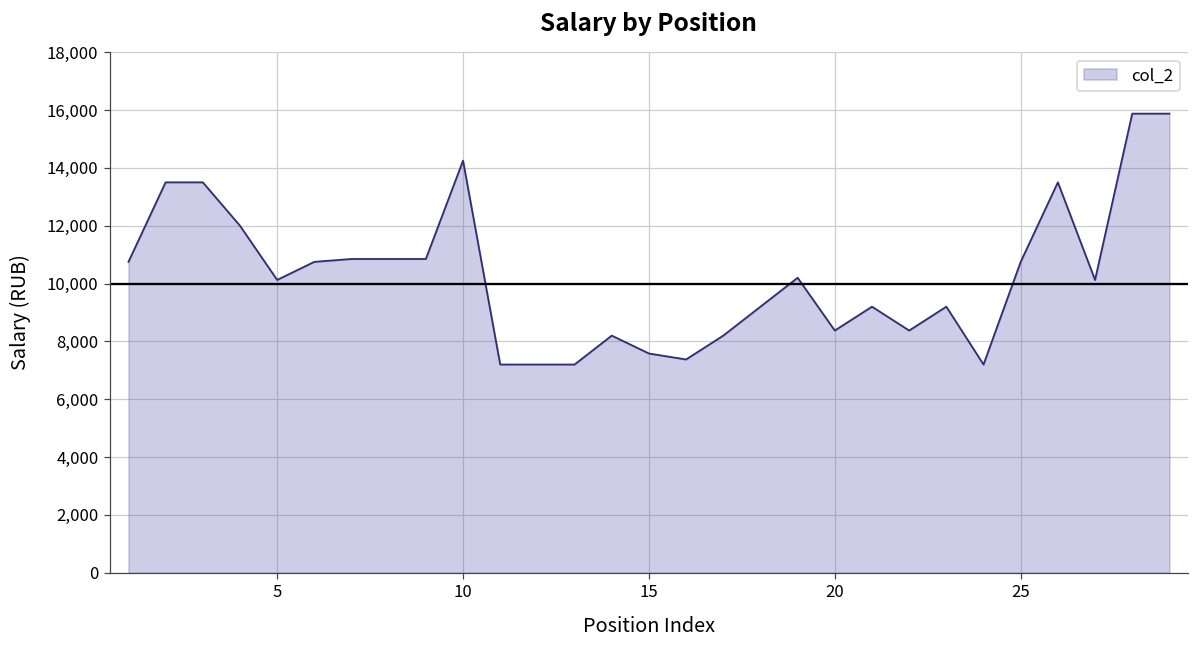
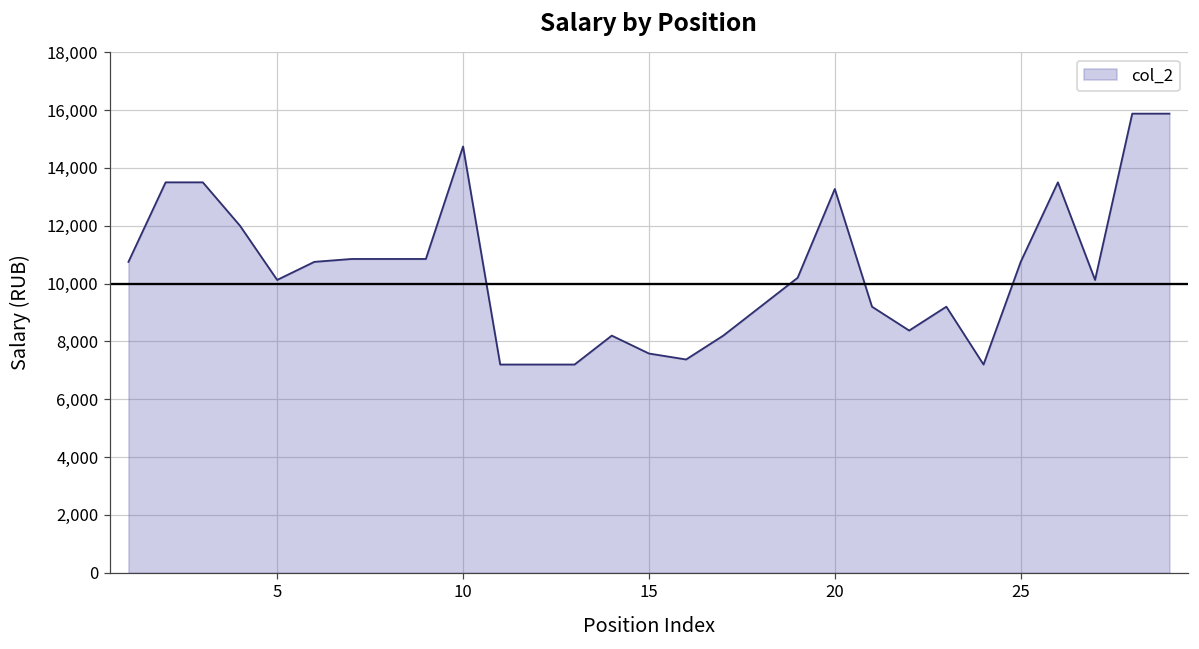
10: 14,300 -> 14,700
20: 8,400 -> 13,300
